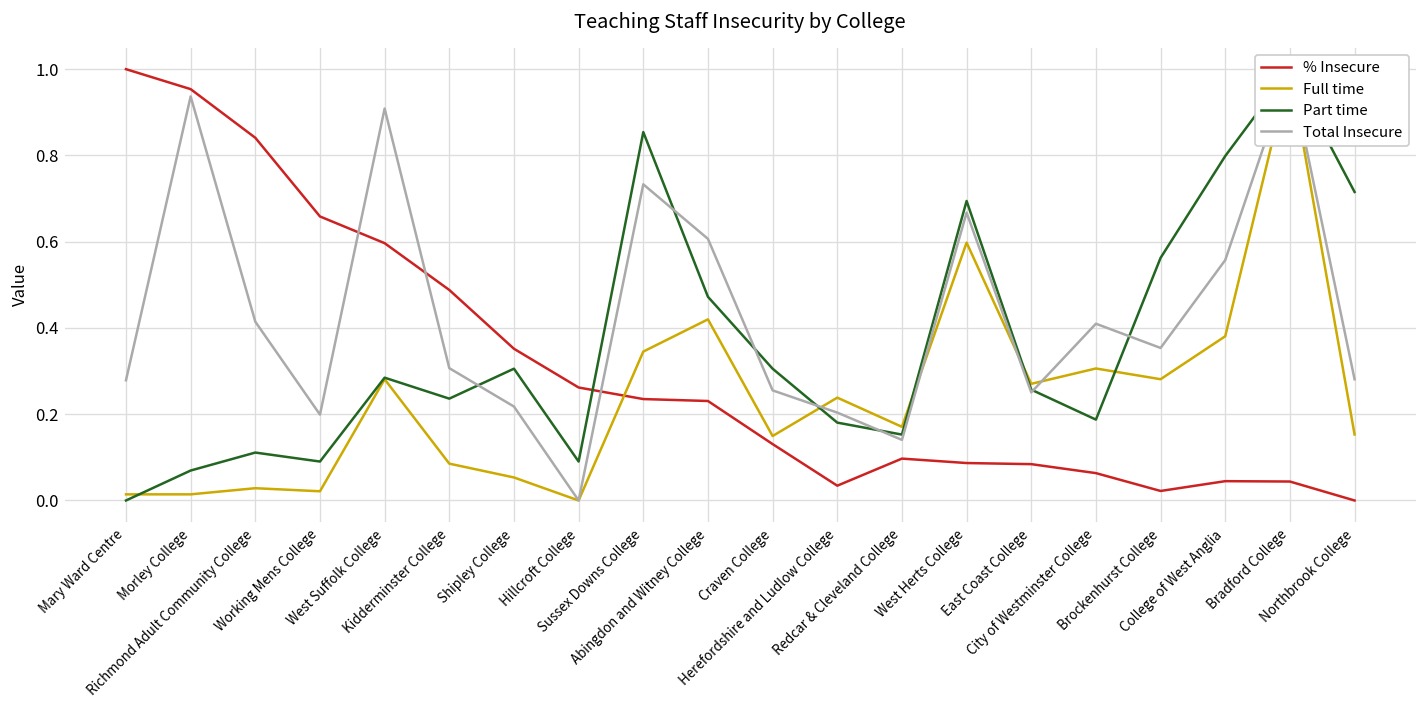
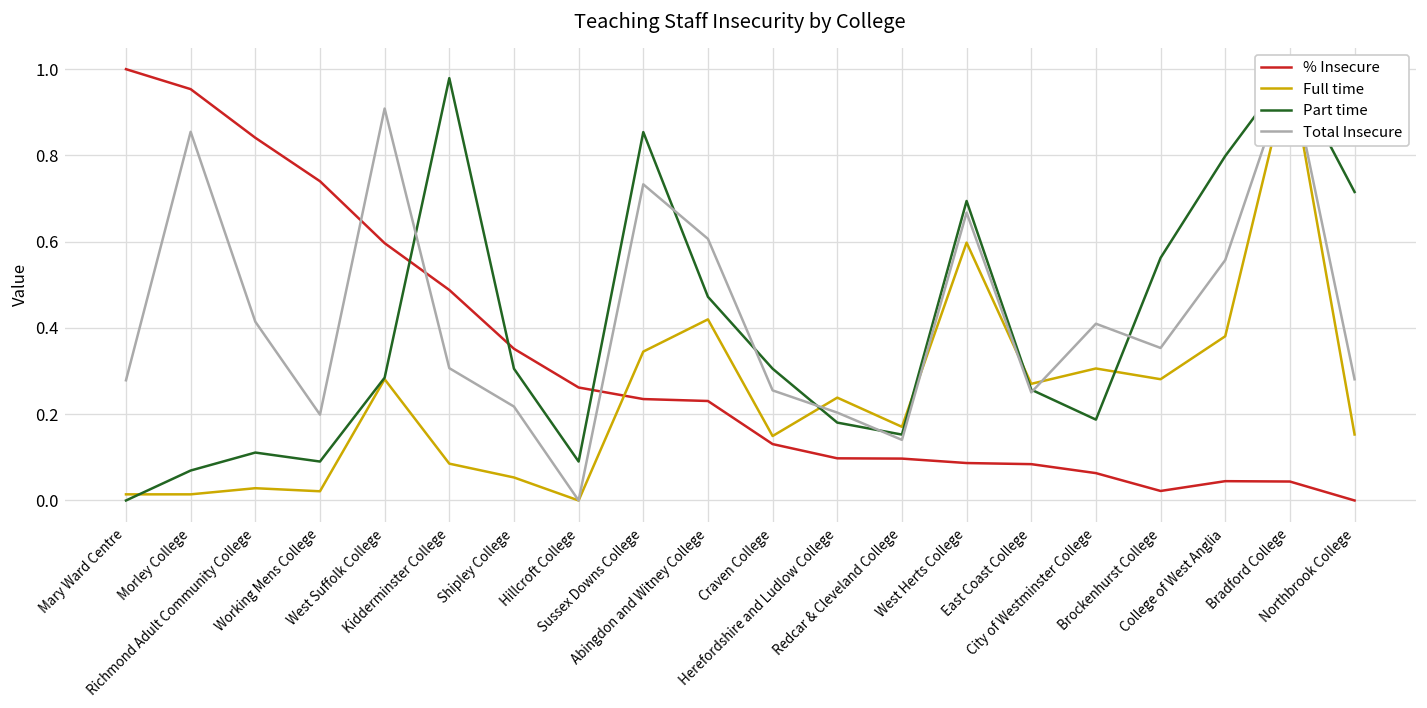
Total Insecure, Morley College: 0.94 -> 0.85
% Insecure, Working Mens College: 0.66 -> 0.74
Part time, Kidderminster College: 0.24 -> 0.98
% Insecure, Herefordshire and Ludlow College: 0.03 -> 0.10
